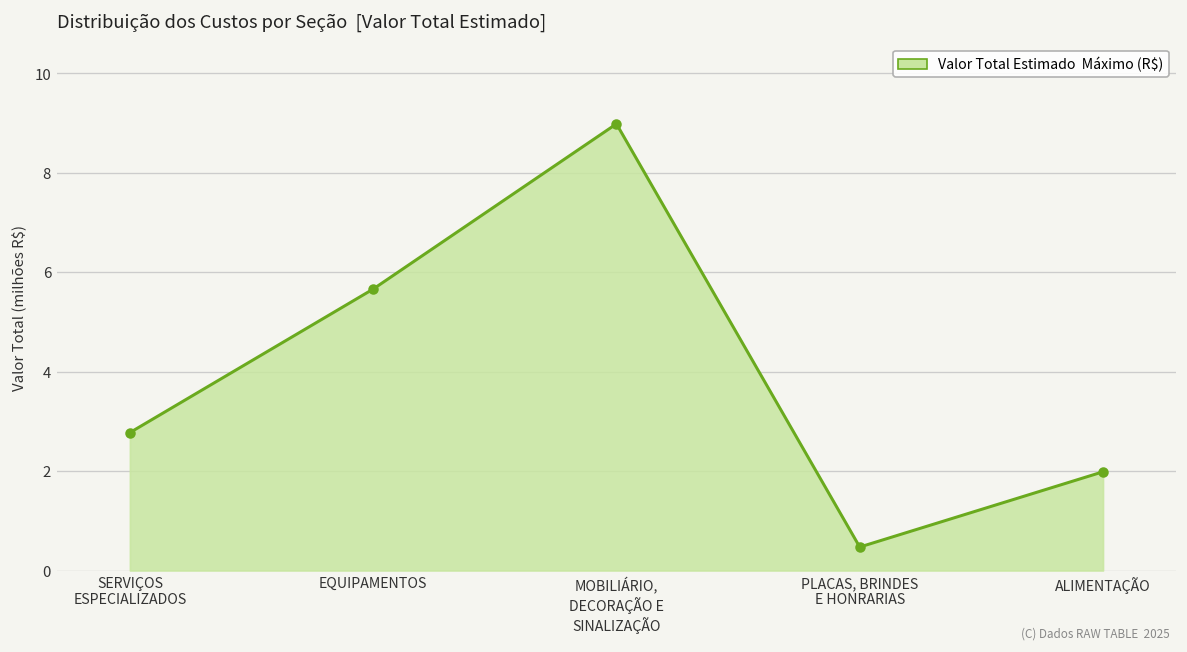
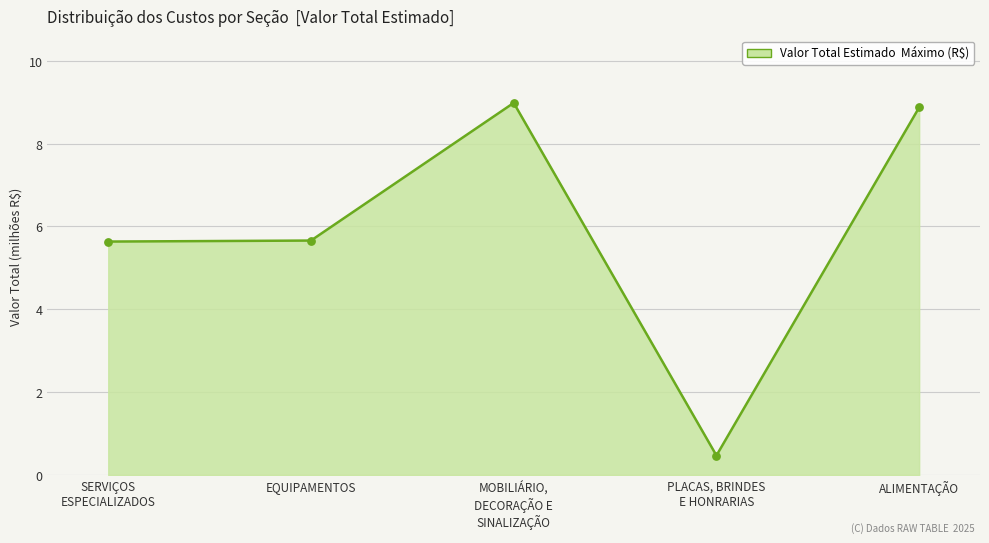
SERVIÇOS ESPECIALIZADOS: 2.8 -> 5.6
ALIMENTAÇÃO: 2.0 -> 8.9
